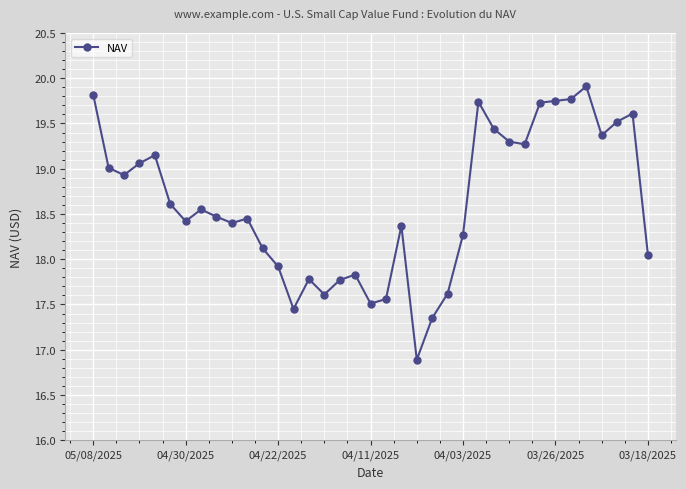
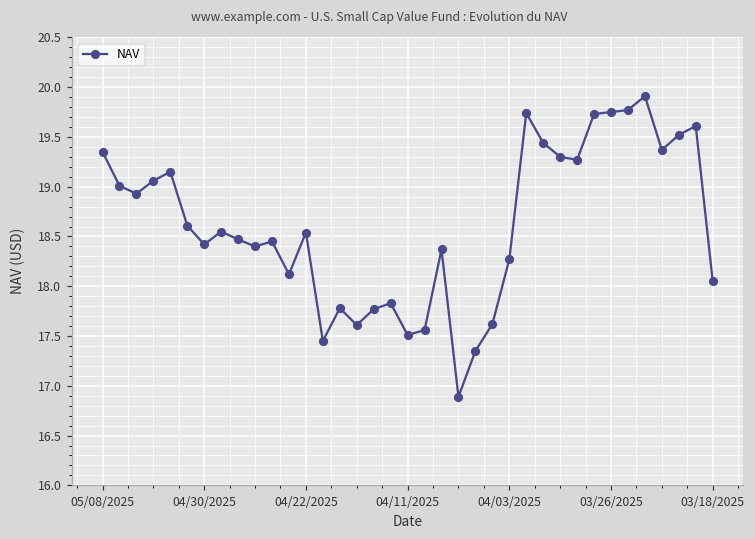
05/08/2025: 19.8 -> 19.4
04/22/2025: 17.9 -> 18.5
